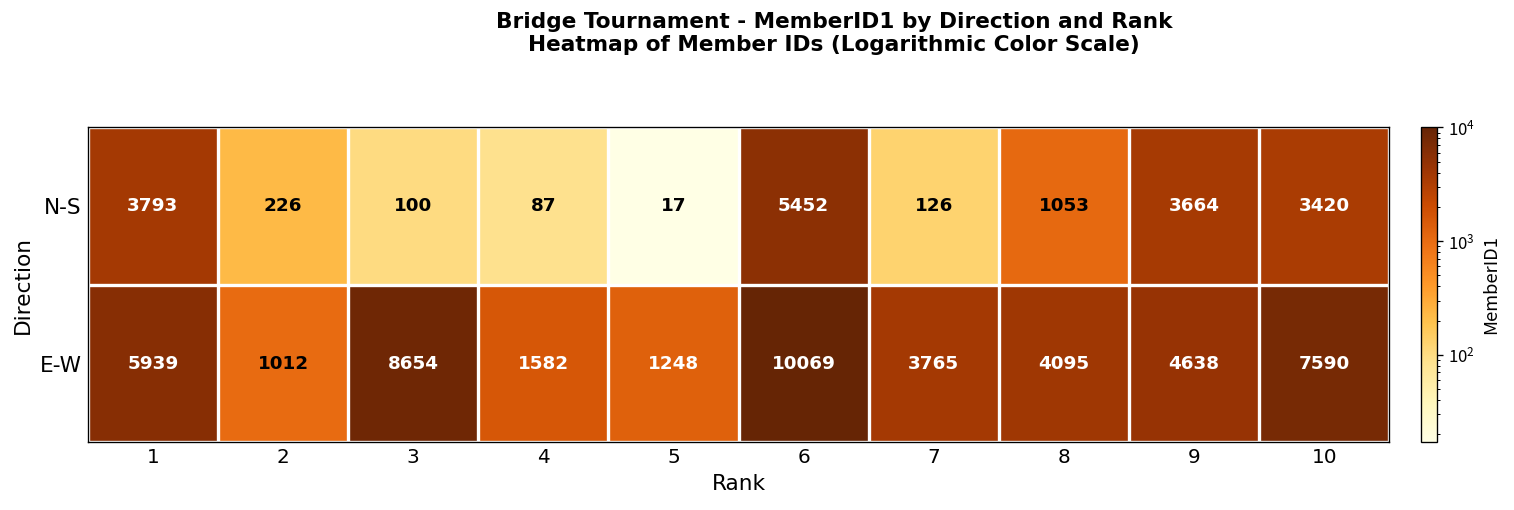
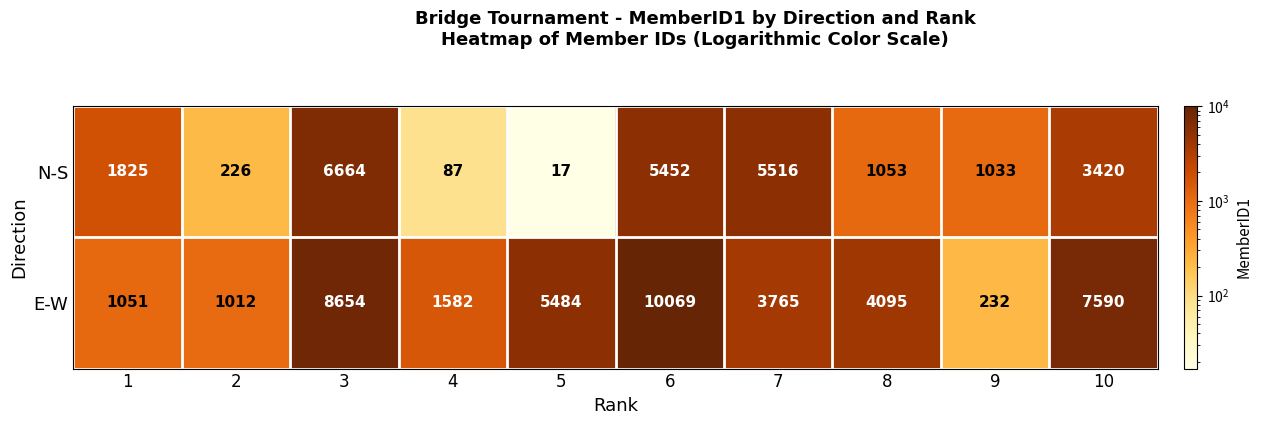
N-S, 1: 3793 -> 1825
N-S, 3: 100 -> 6664
N-S, 7: 126 -> 5516
N-S, 9: 3664 -> 1033
E-W, 1: 5939 -> 1051
E-W, 5: 1248 -> 5484
E-W, 9: 4638 -> 232
